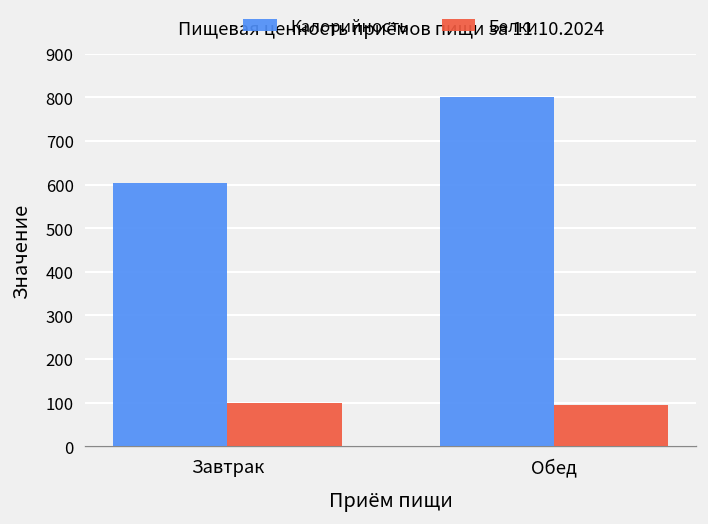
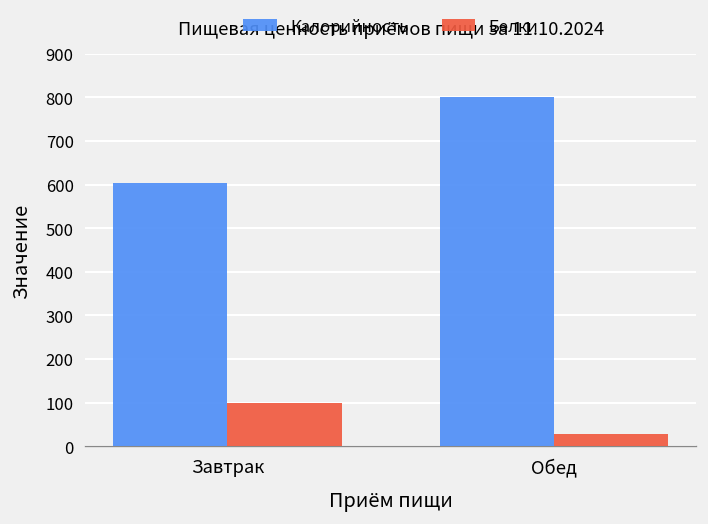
Белки, Обед: 100 -> 30
